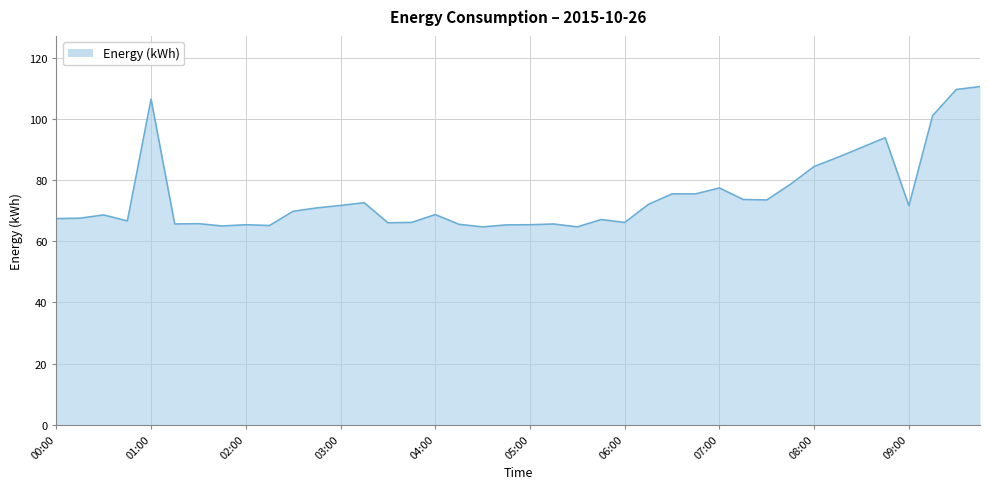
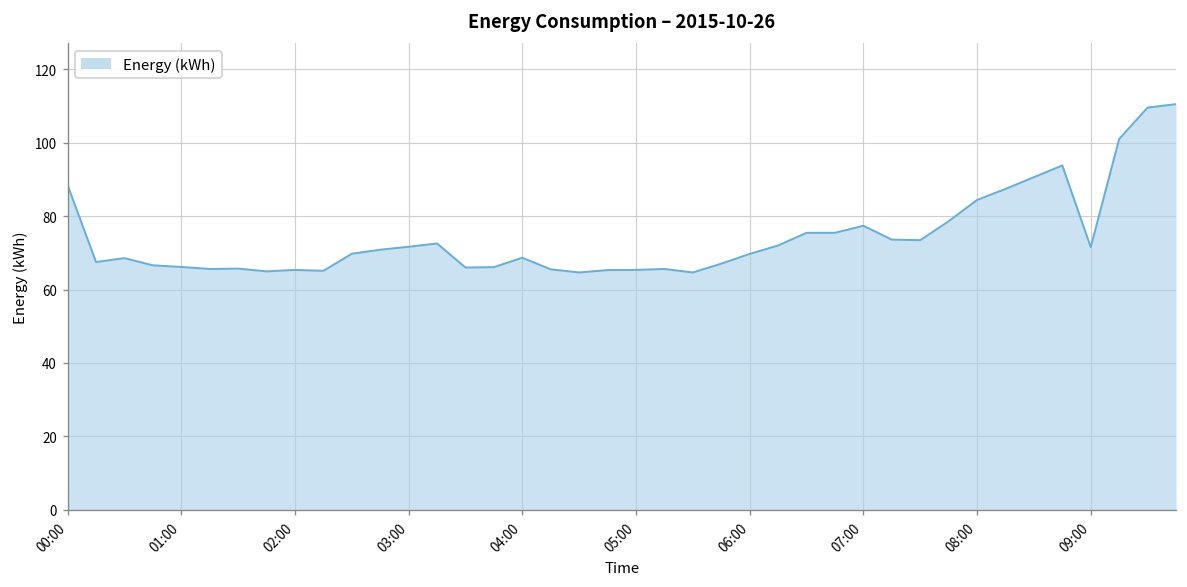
00:00: 67 -> 88
01:00: 106 -> 66
06:00: 66 -> 70
